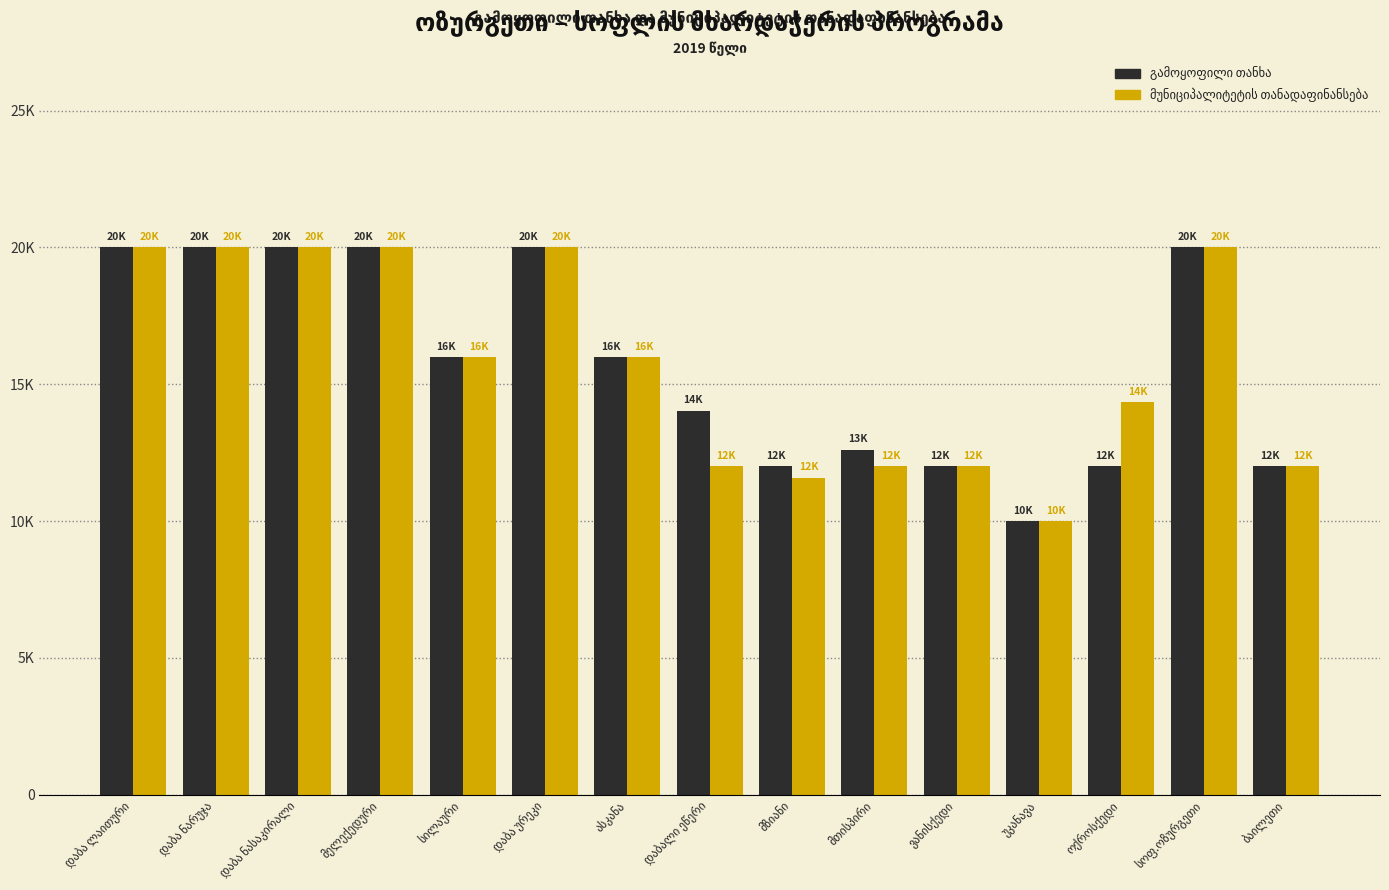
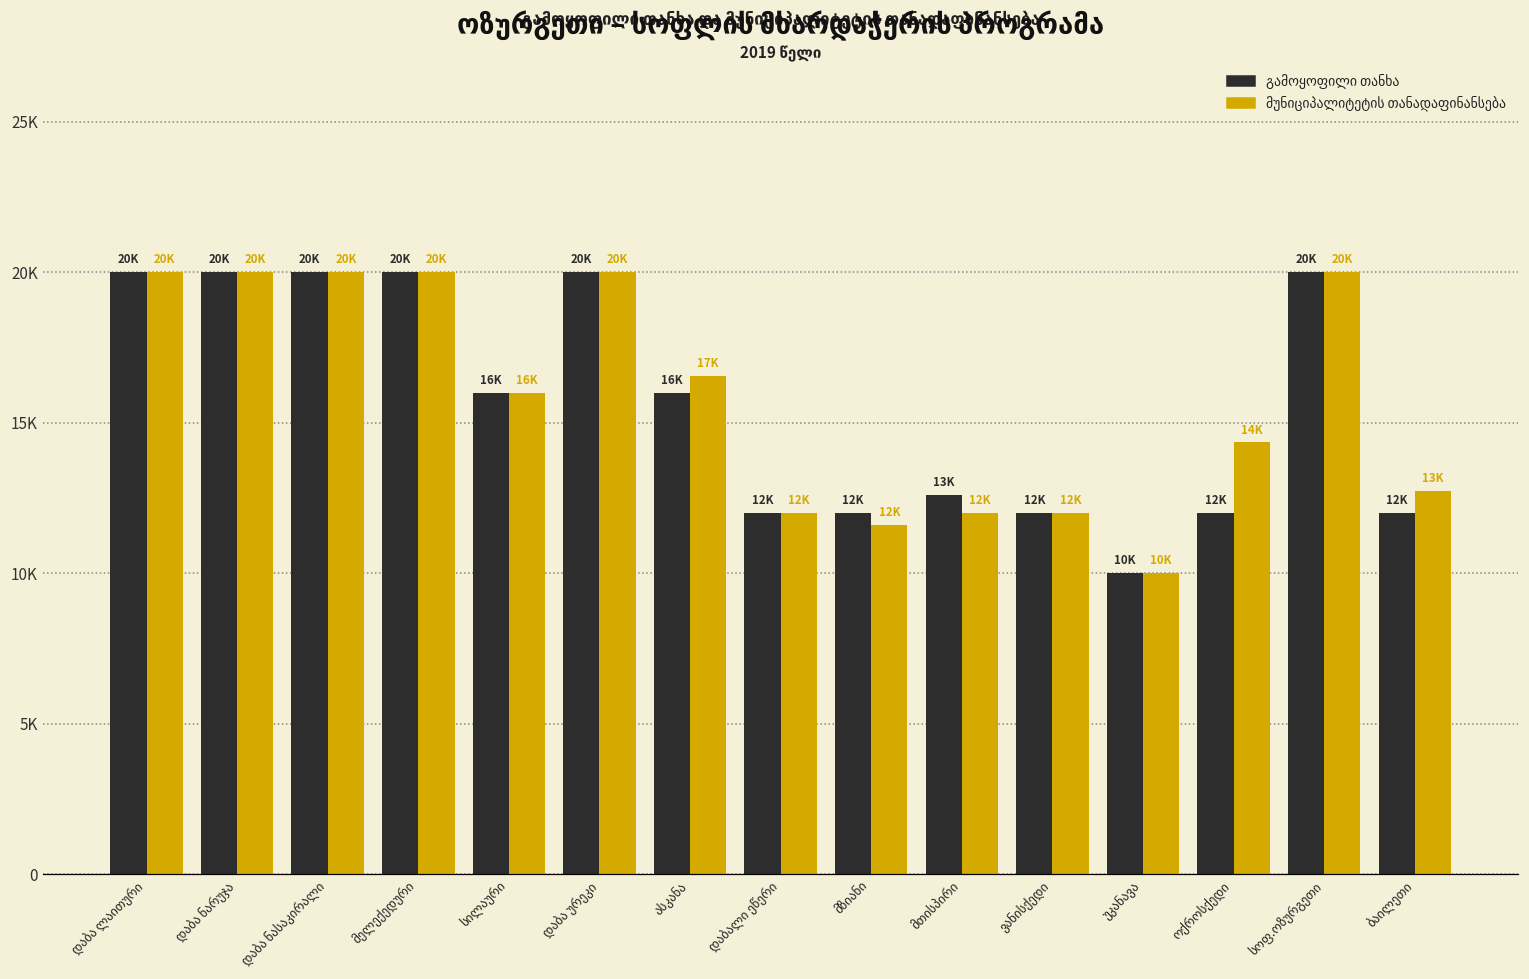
მუნიციპალიტეტის თანადაფინანსება, ასკანა: 16K -> 17K
გამოყოფილი თანხა, დაბალი ეწერი: 14K -> 12K
მუნიციპალიტეტის თანადაფინანსება, ბაილეთი: 12K -> 13K
